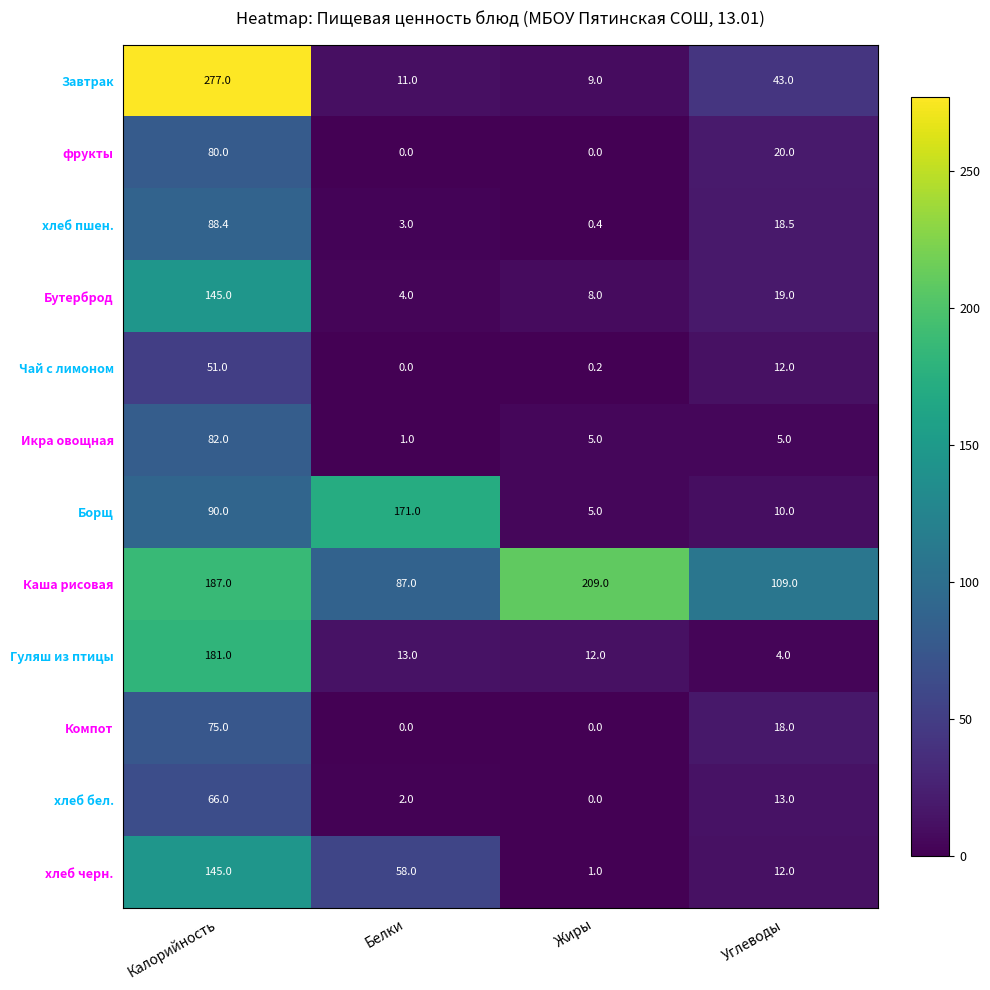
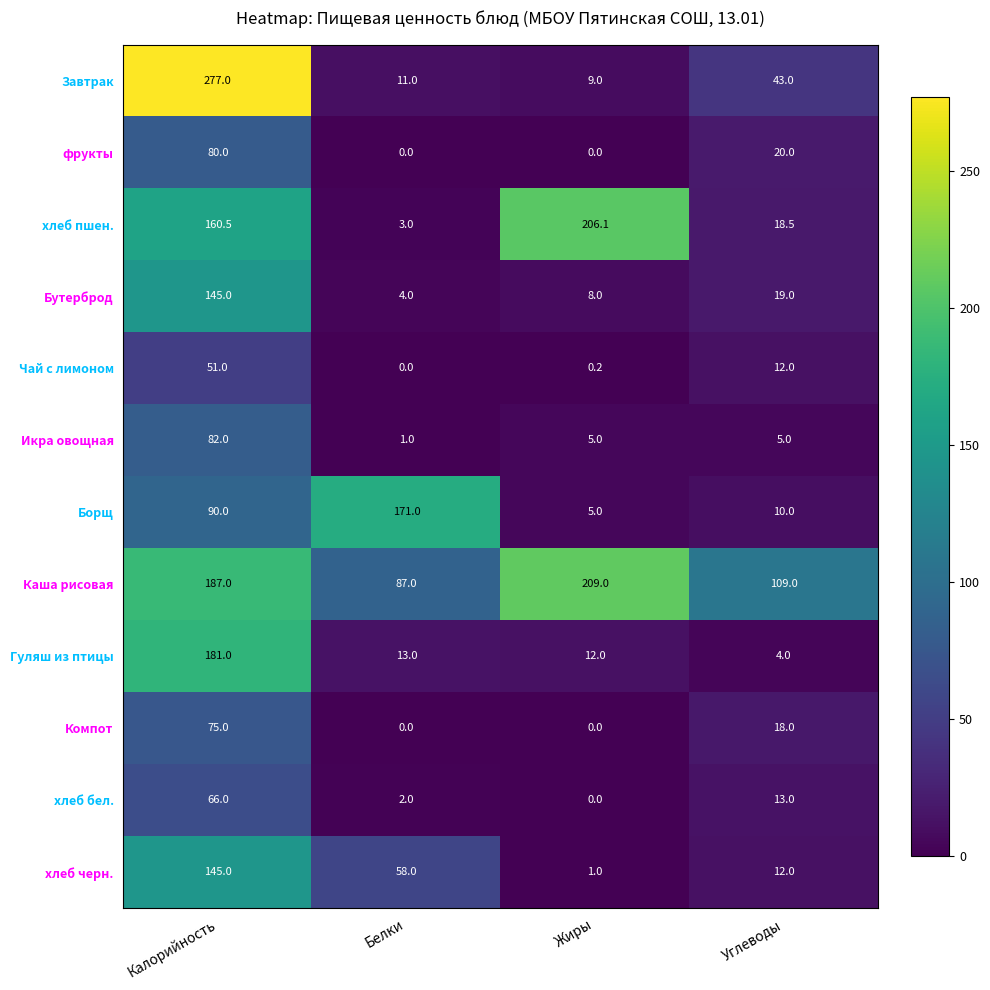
хлеб пшен., Калорийность: 88.4 -> 160.5
хлеб пшен., Жиры: 0.4 -> 206.1
